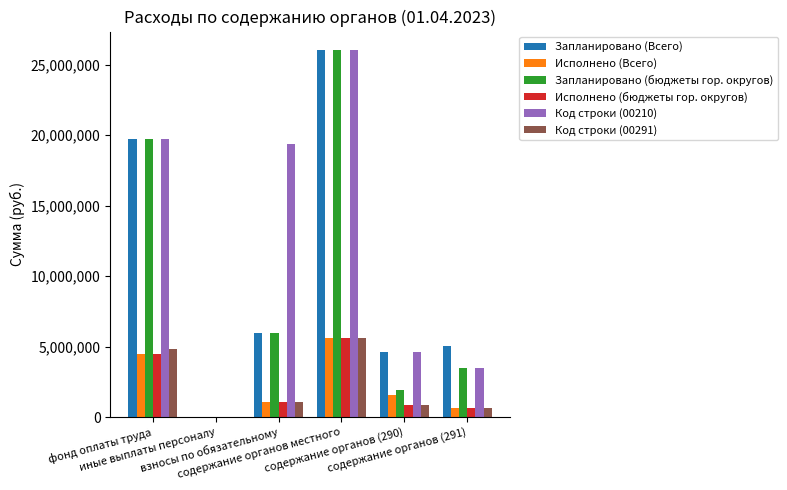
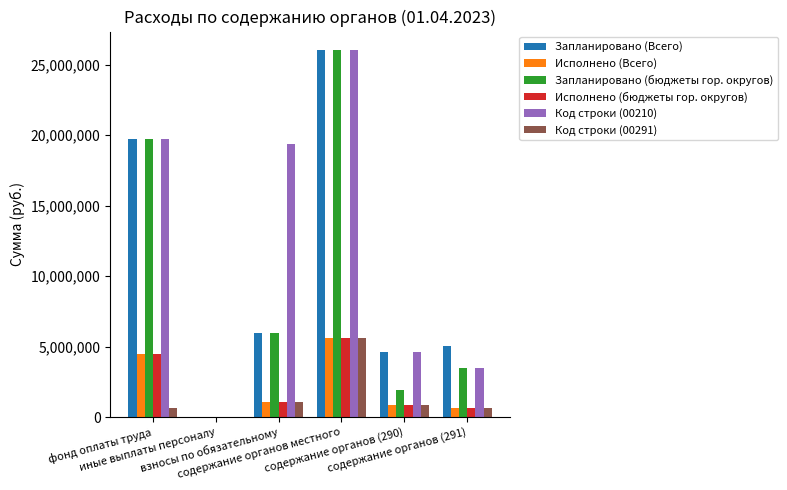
Код строки (00291), фонд оплаты труда: 4,900,000 -> 700,000
Исполнено (Всего), содержание органов (290): 1,600,000 -> 800,000
